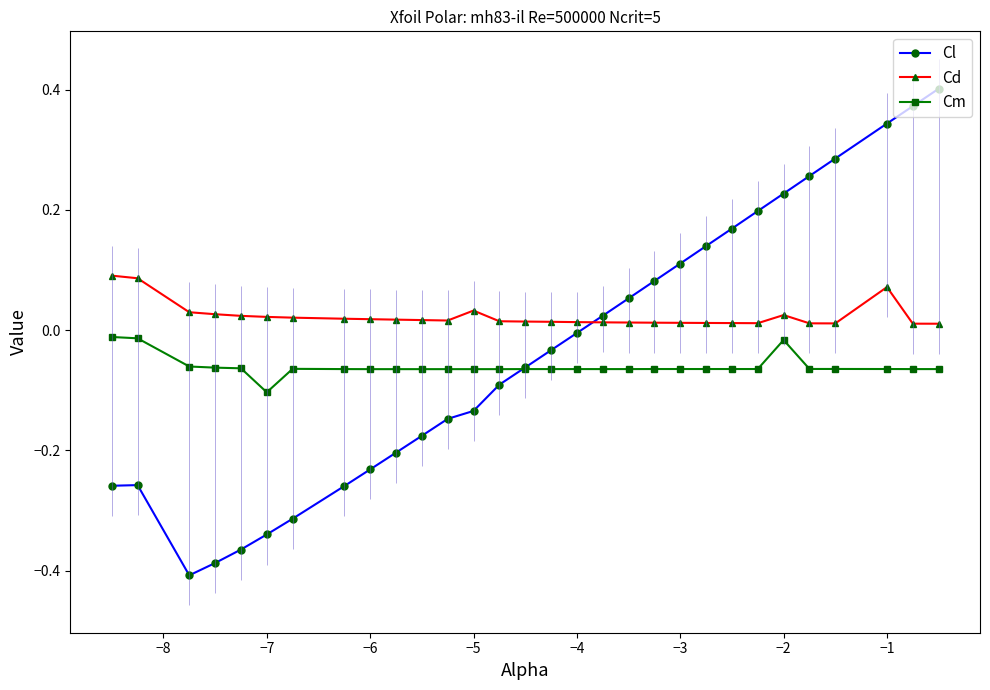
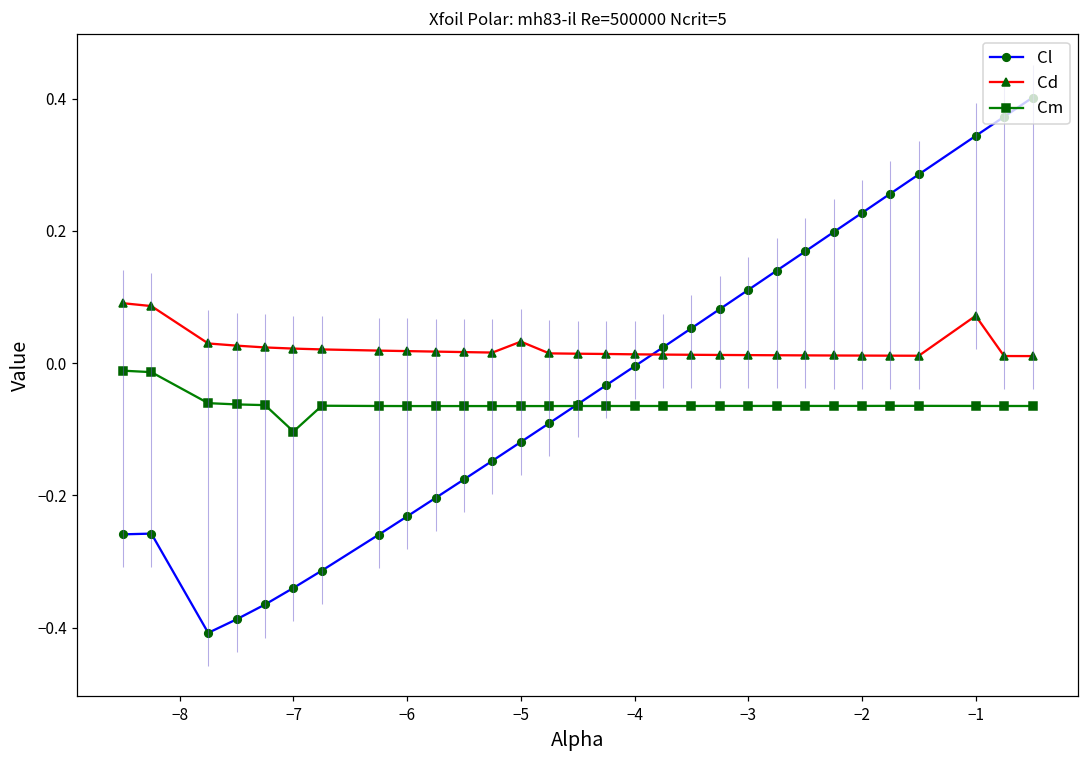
Cl, −5: -0.13 -> -0.12
Cd, −2: 0.03 -> 0.01
Cm, −2: -0.02 -> -0.06
